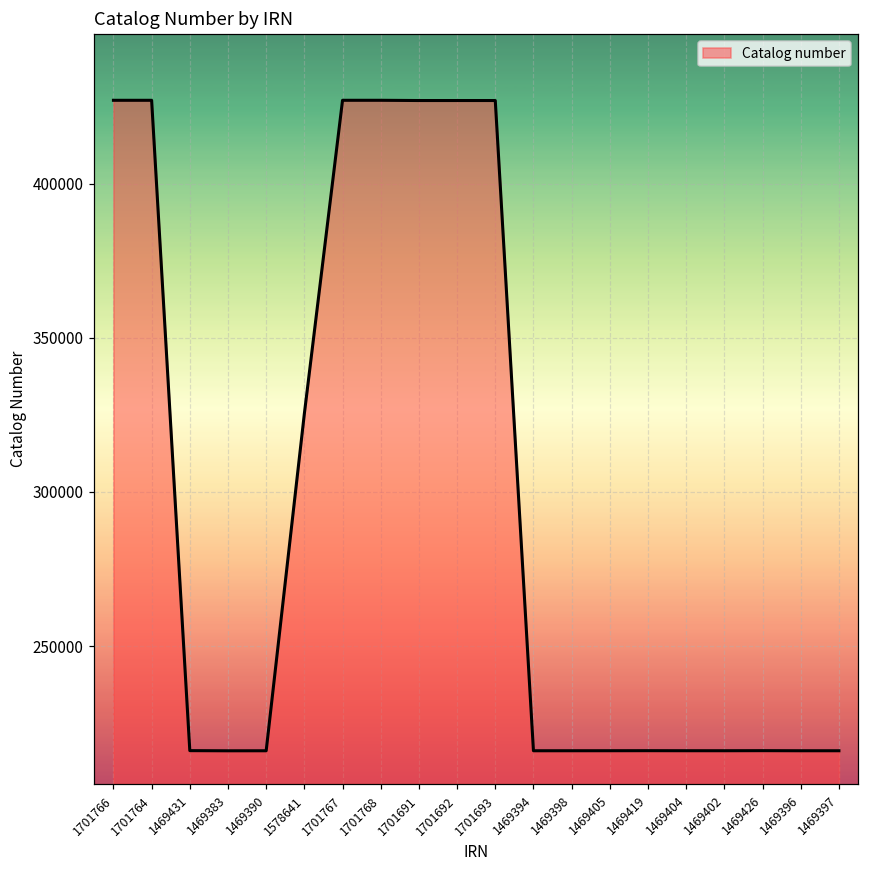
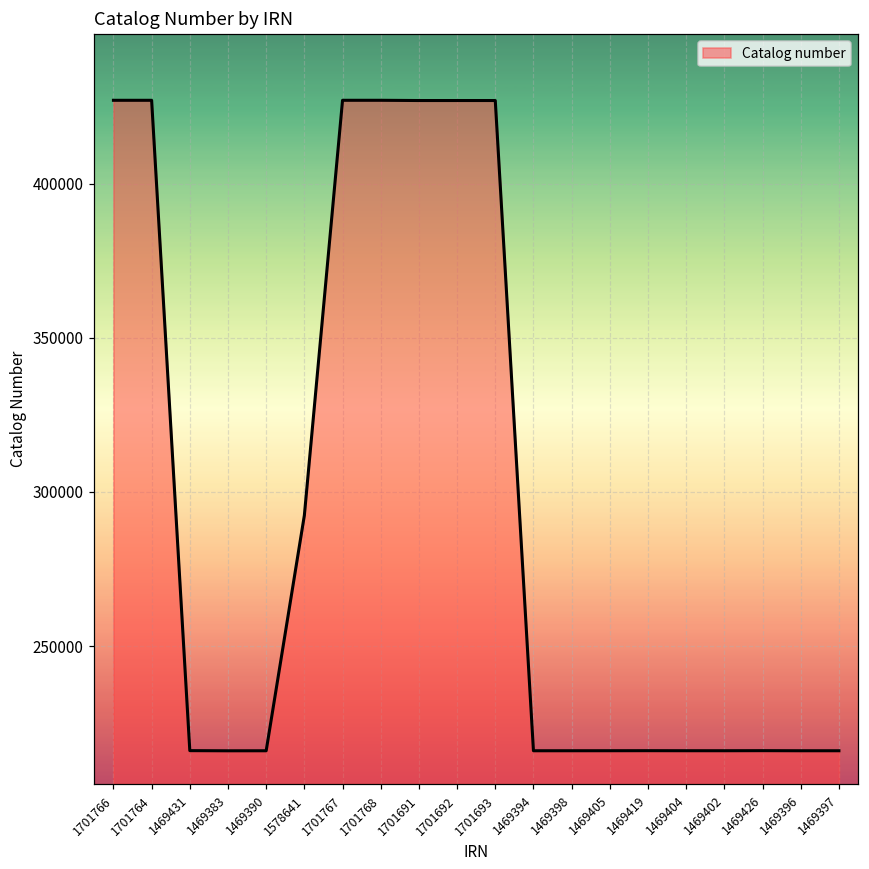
1578641: 325000 -> 292000
